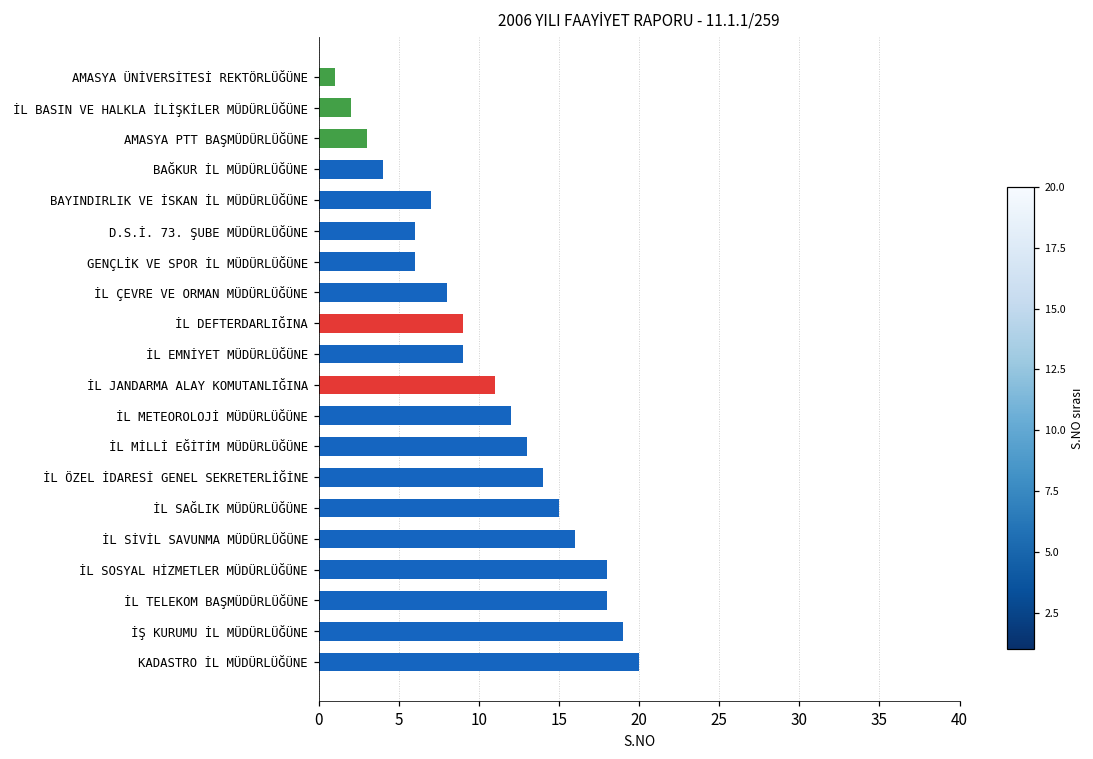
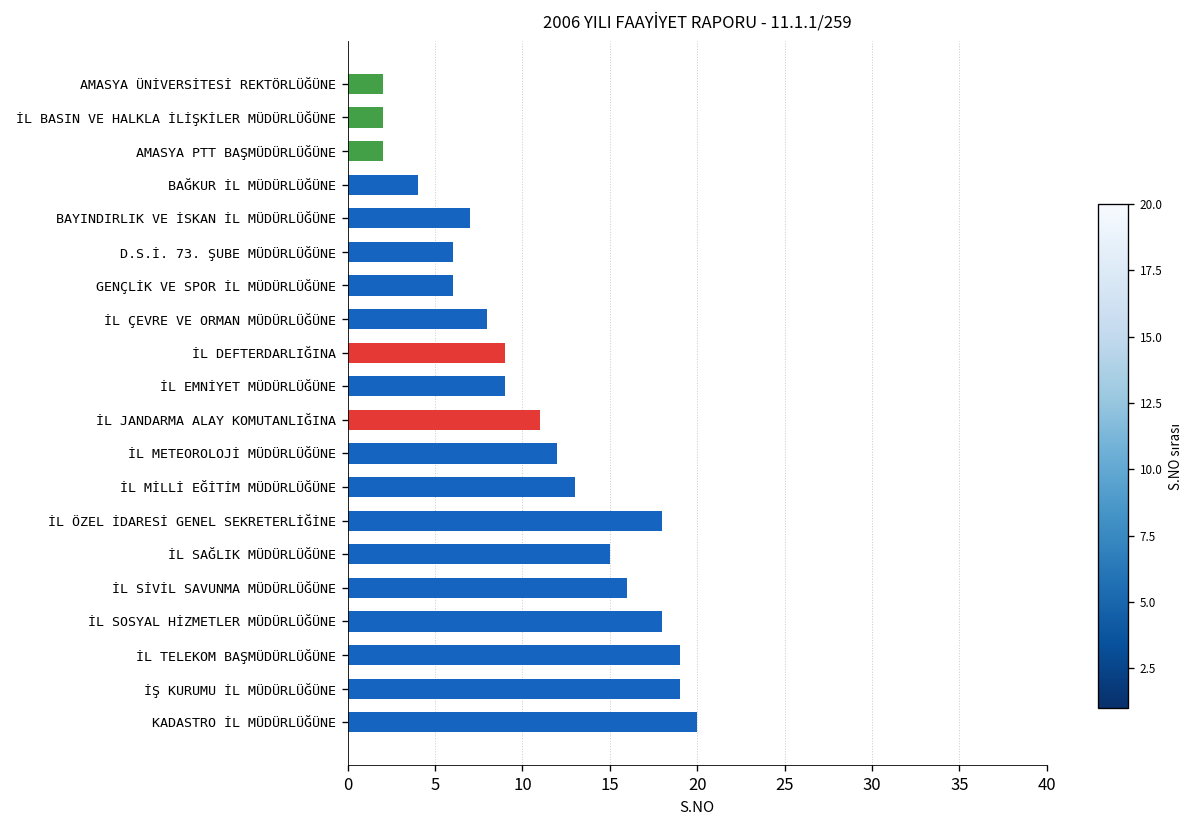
AMASYA ÜNİVERSİTESİ REKTÖRLÜĞÜNE: 1 -> 2
AMASYA PTT BAŞMÜDÜRLÜĞÜNE: 3 -> 2
İL ÖZEL İDARESİ GENEL SEKRETERLİĞİNE: 14 -> 18
İL TELEKOM BAŞMÜDÜRLÜĞÜNE: 18 -> 19
